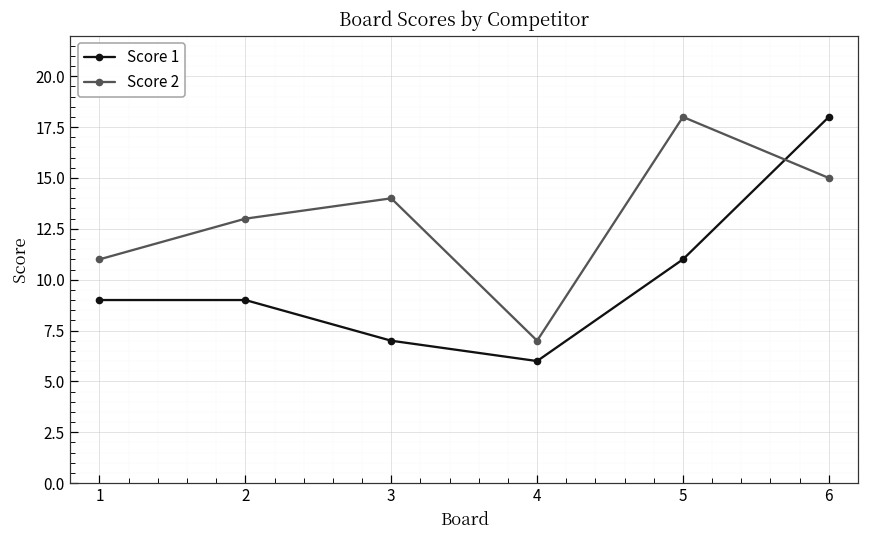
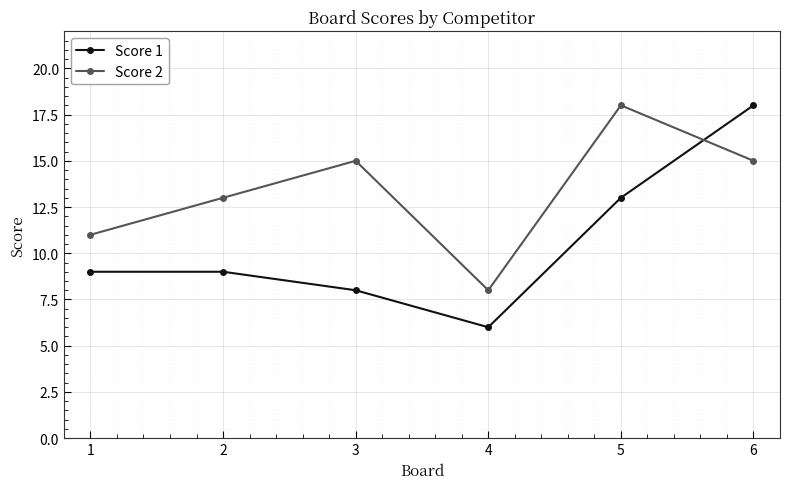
Score 1, 3: 7 -> 8
Score 2, 3: 14 -> 15
Score 2, 4: 7 -> 8
Score 1, 5: 11 -> 13
